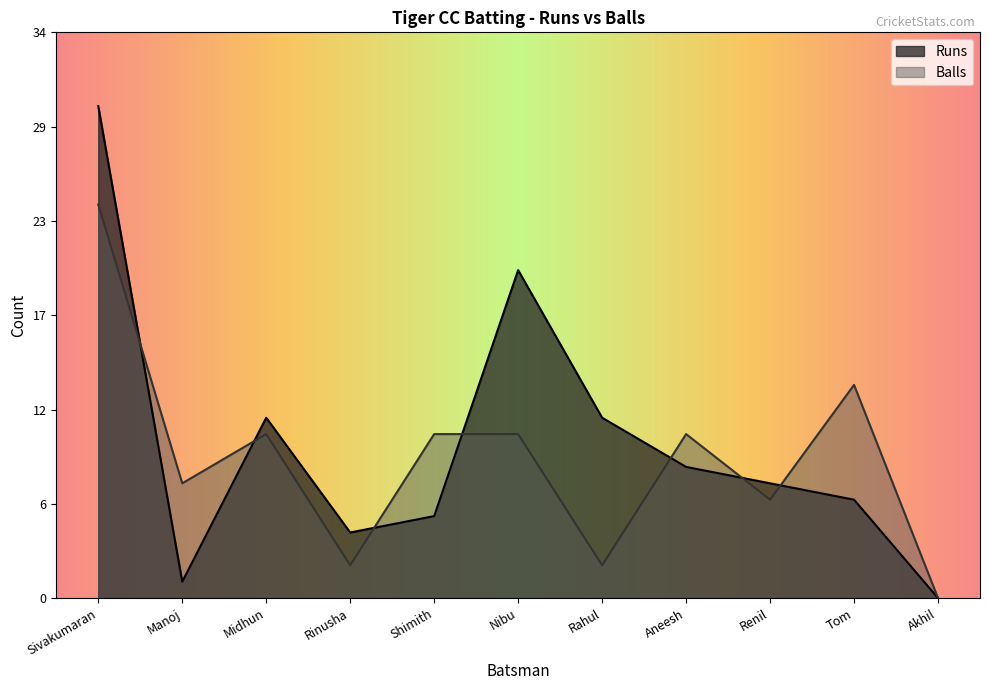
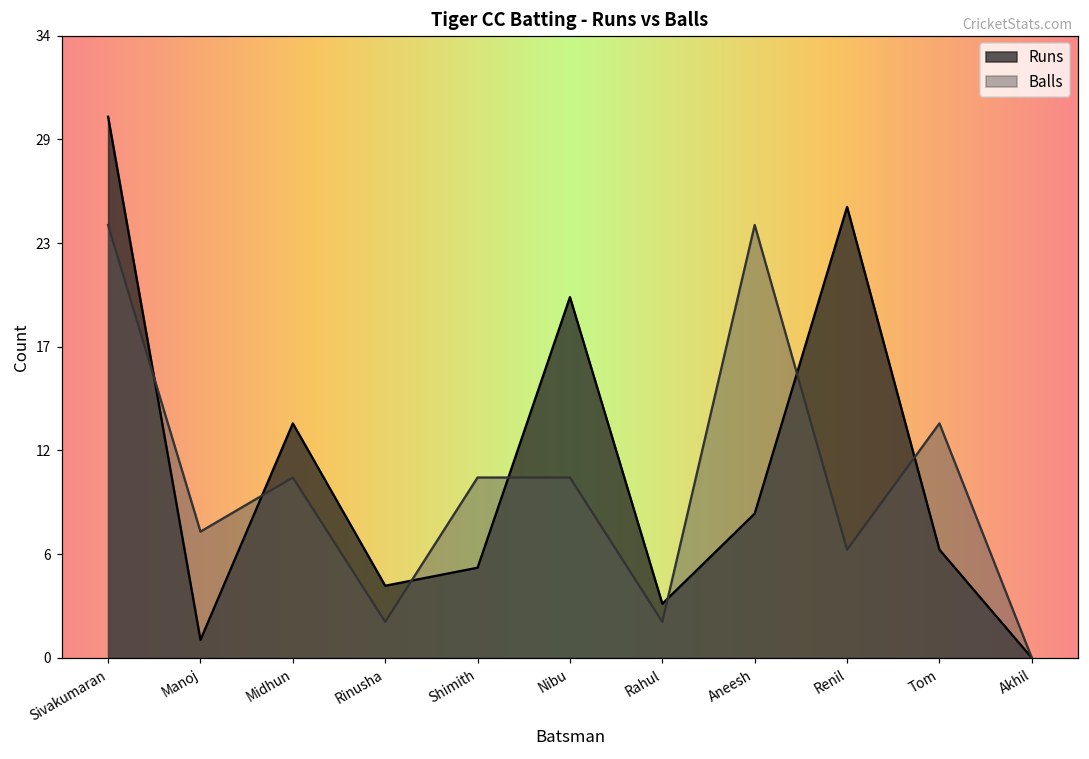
Runs, Midhun: 11 -> 13
Runs, Rahul: 11 -> 3
Balls, Aneesh: 10 -> 24
Runs, Renil: 7 -> 25
